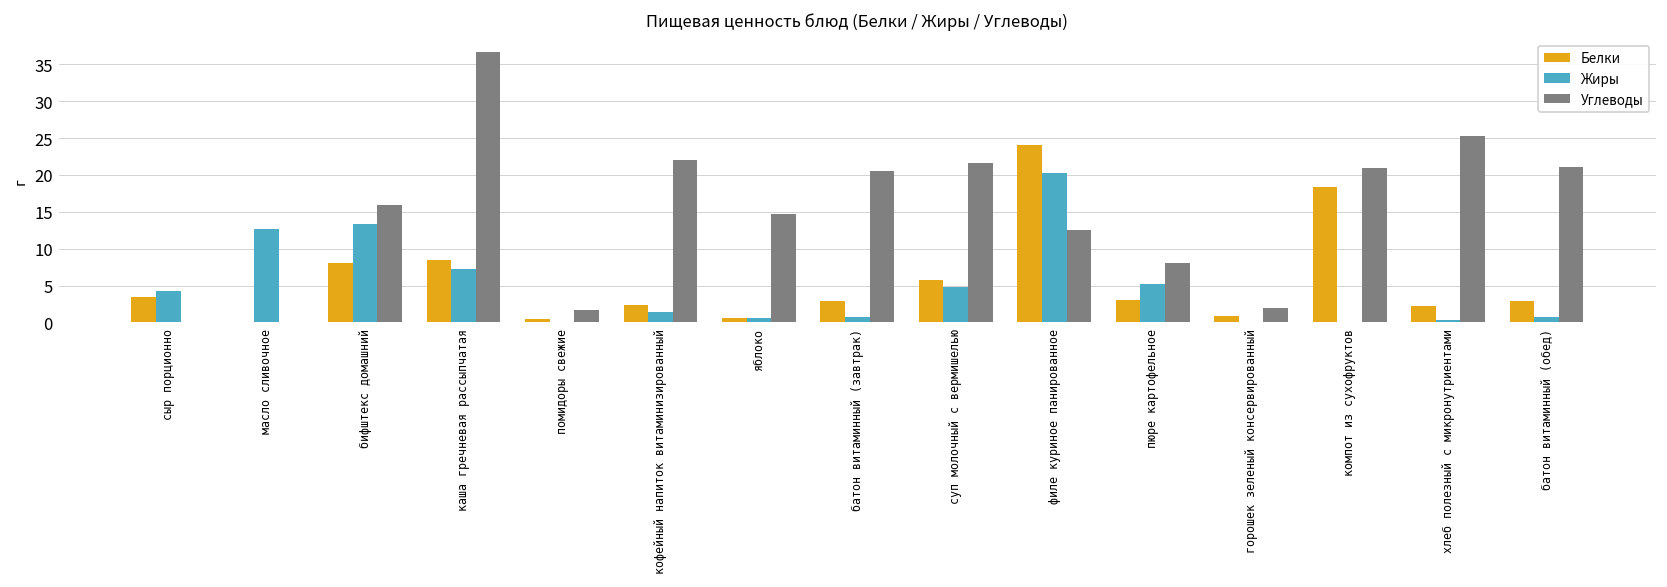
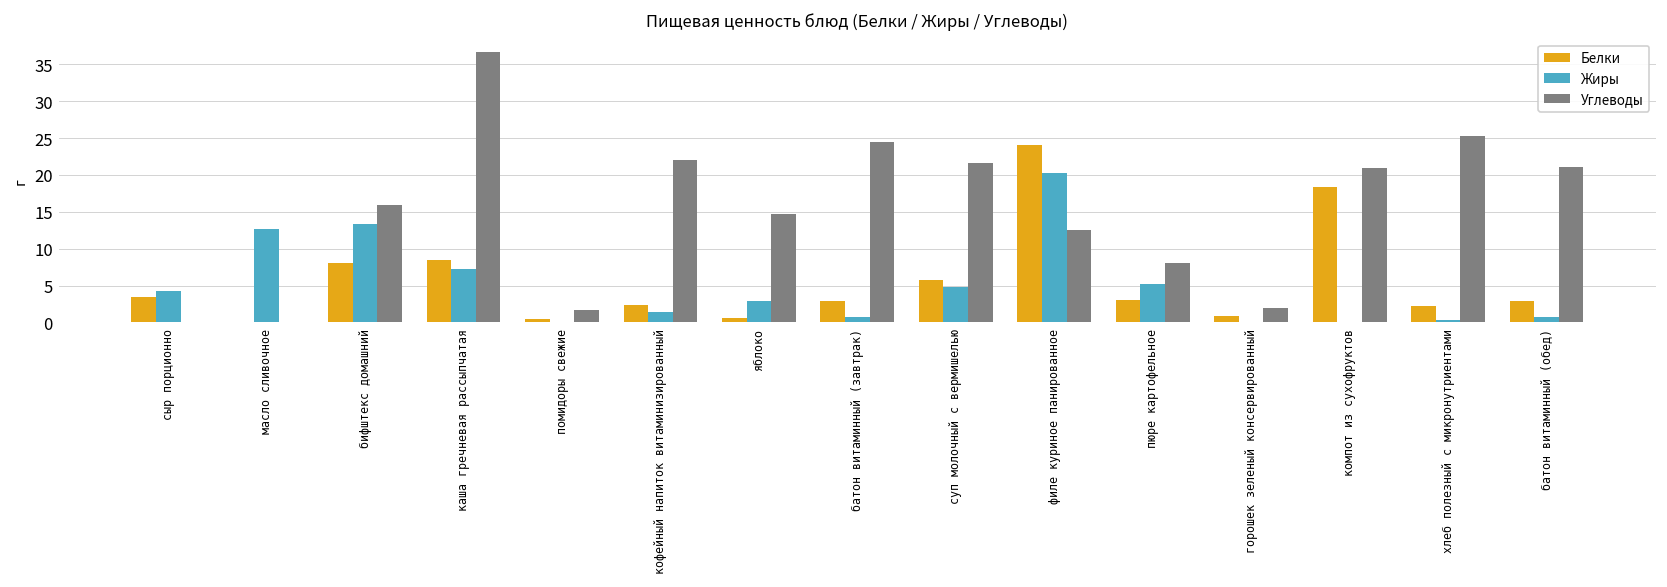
Жиры, яблоко: 1 -> 3
Углеводы, батон витаминный (завтрак): 21 -> 25
